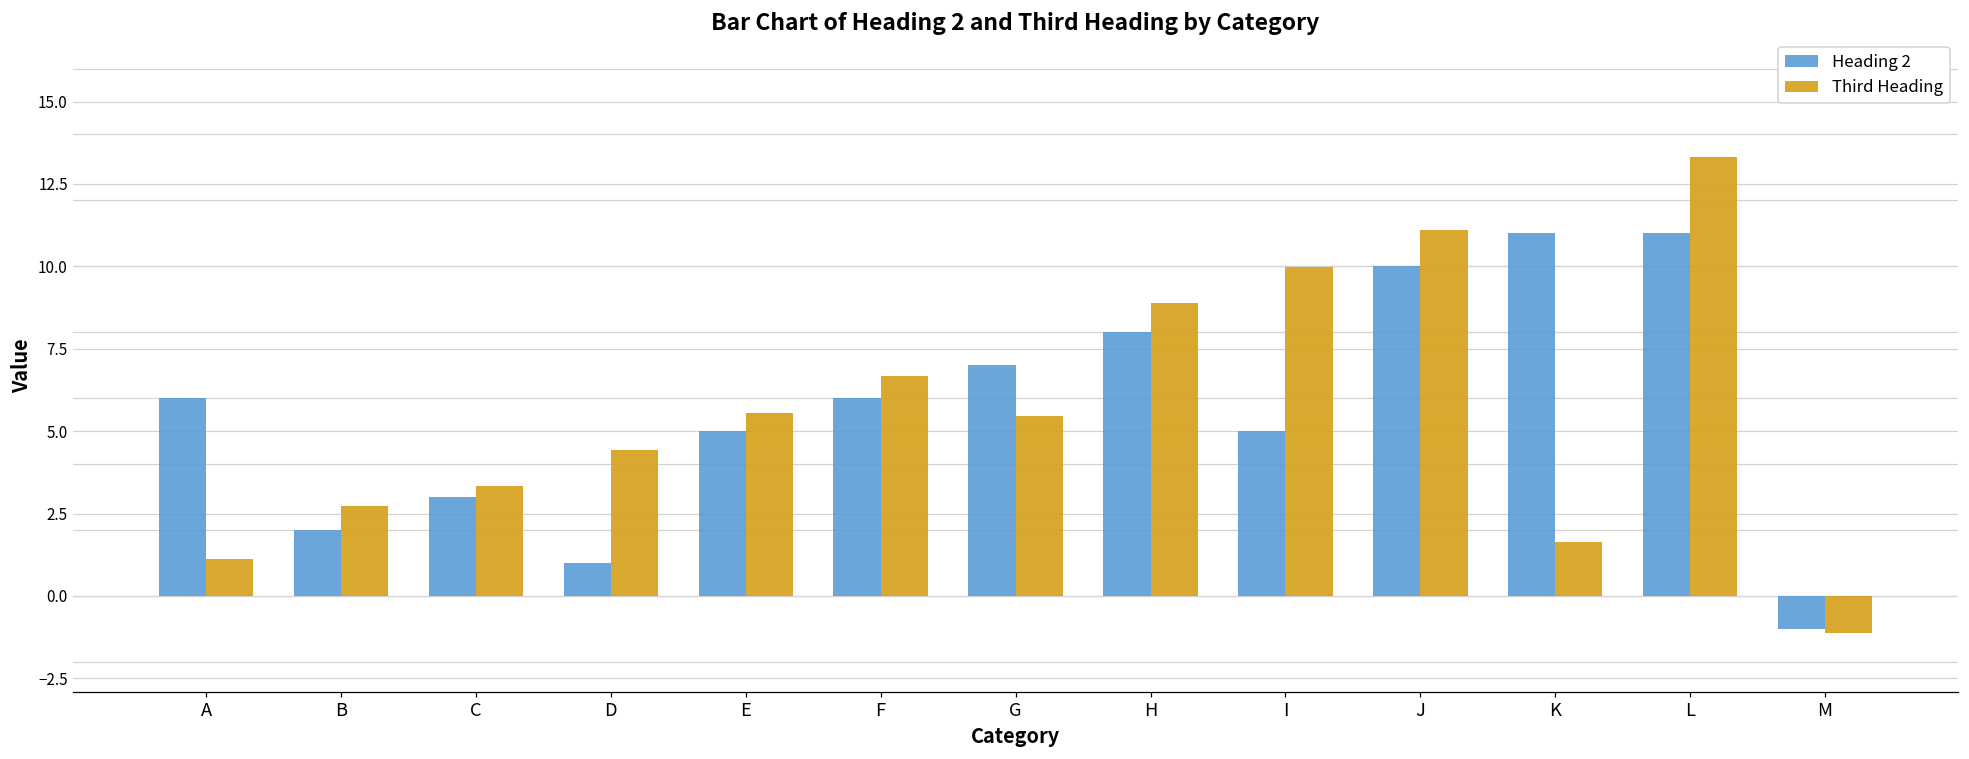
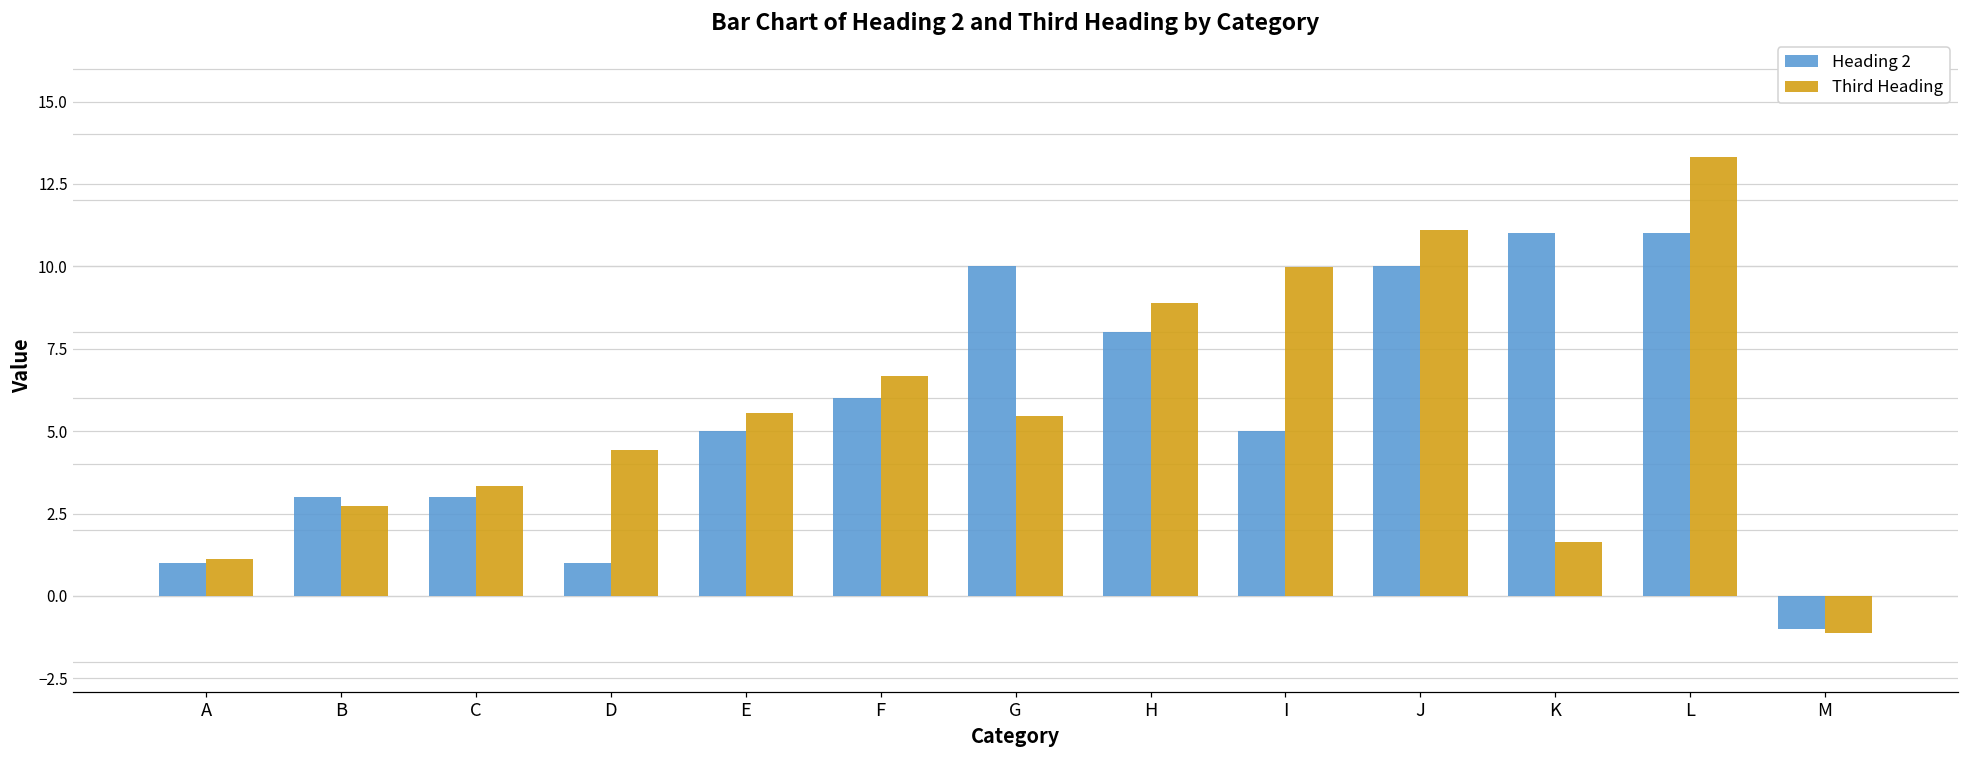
Heading 2, A: 6 -> 1
Heading 2, B: 2 -> 3
Heading 2, G: 7 -> 10
